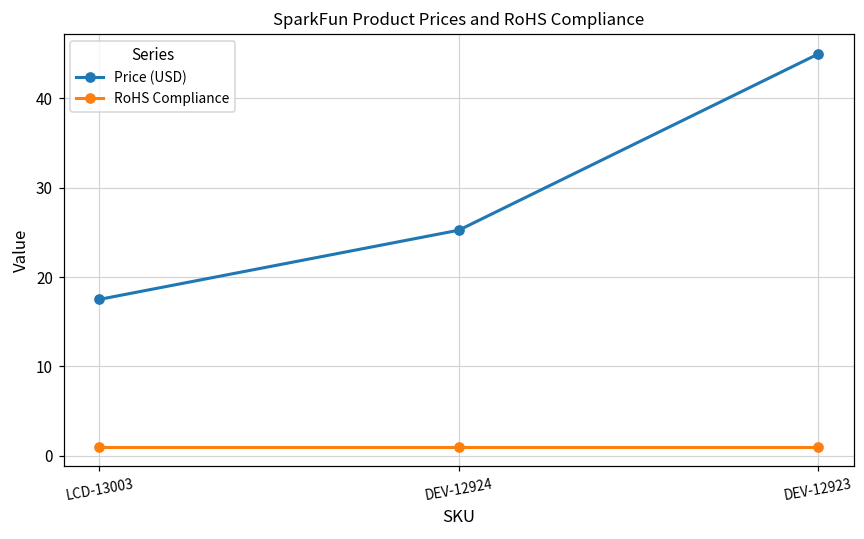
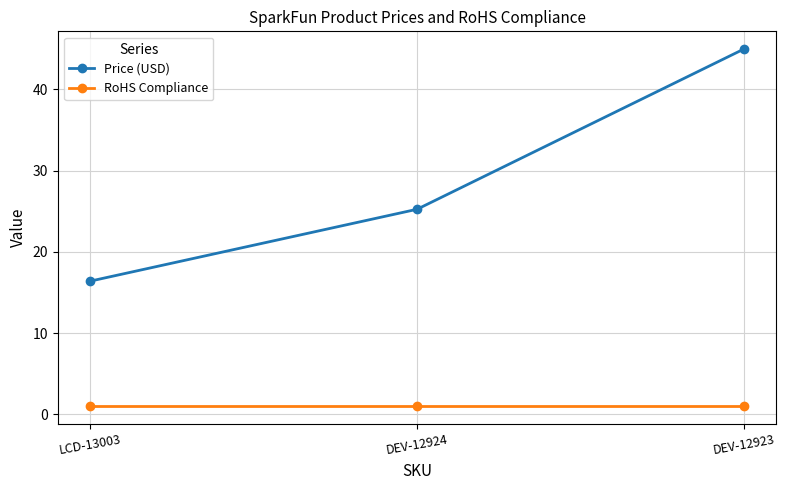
Price (USD), LCD-13003: 18 -> 16
